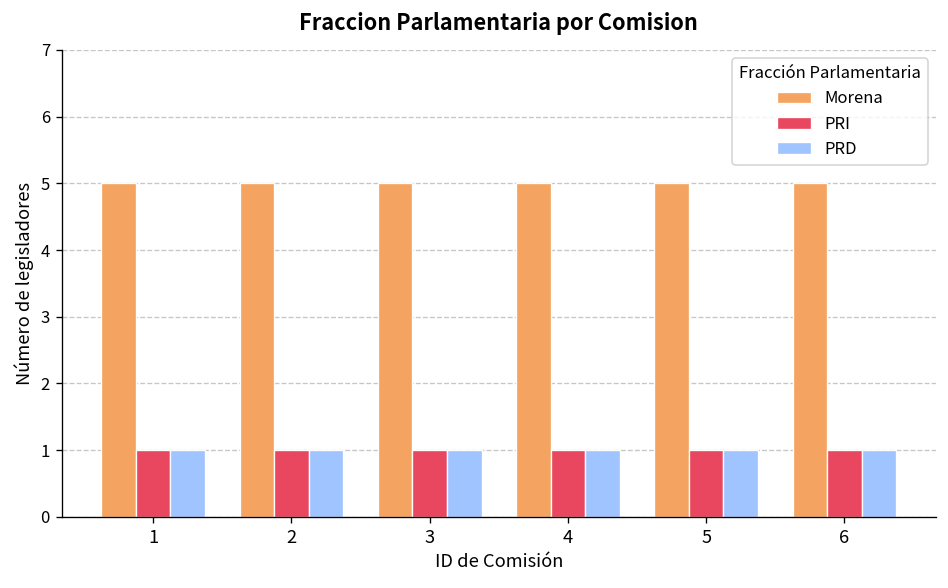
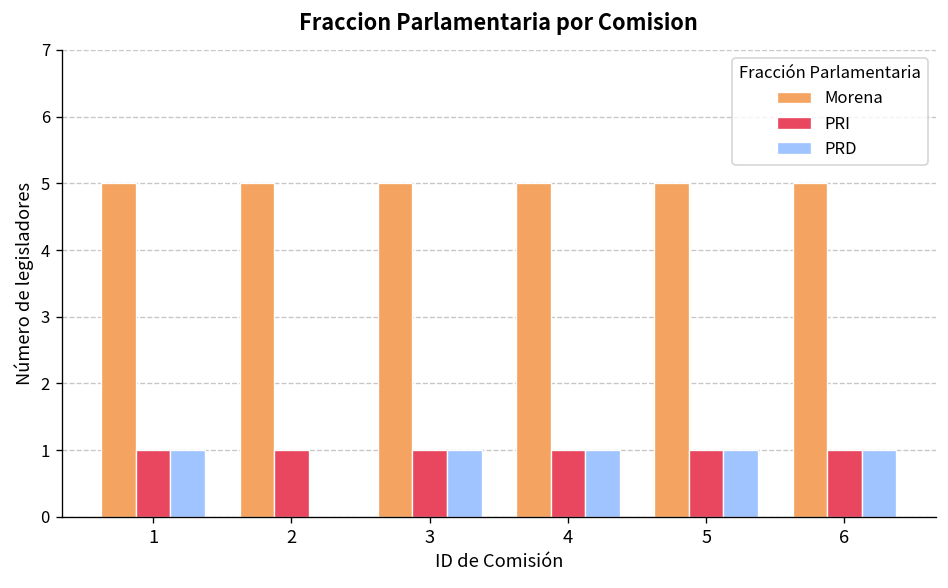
PRD, 2: 1 -> 0
